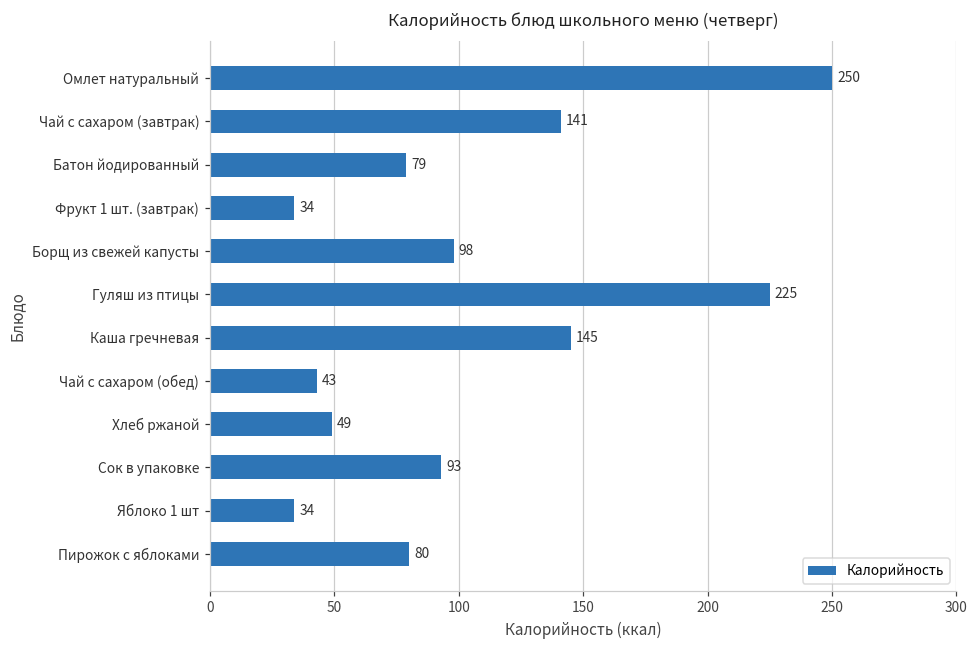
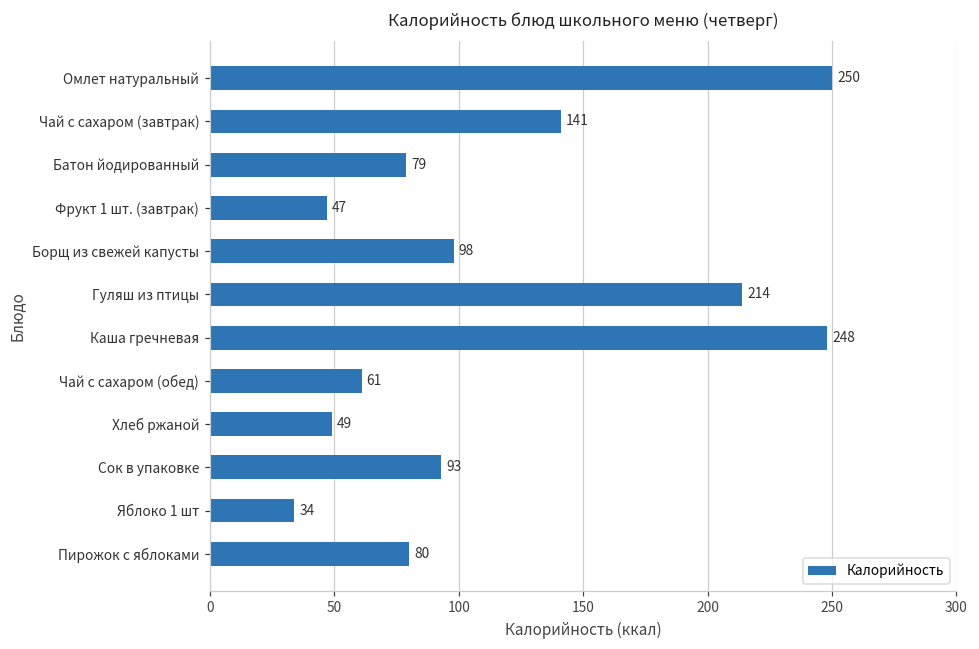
Фрукт 1 шт. (завтрак): 34 -> 47
Гуляш из птицы: 225 -> 214
Каша гречневая: 145 -> 248
Чай с сахаром (обед): 43 -> 61
